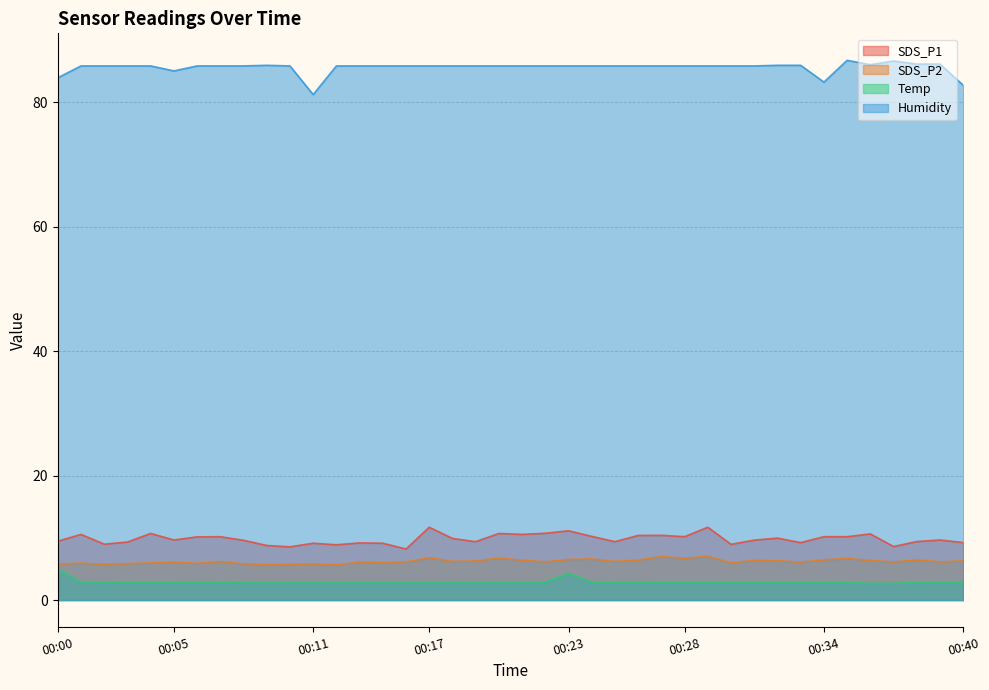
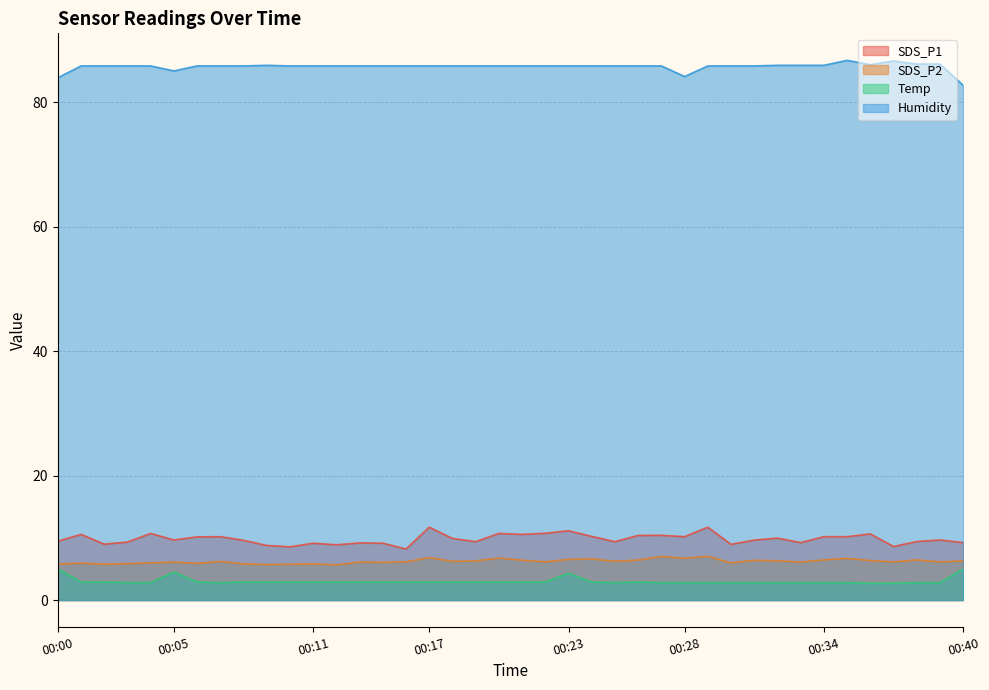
Temp, 00:05: 3 -> 5
Humidity, 00:11: 81 -> 86
Humidity, 00:28: 86 -> 84
Humidity, 00:34: 83 -> 86
Temp, 00:40: 3 -> 5
